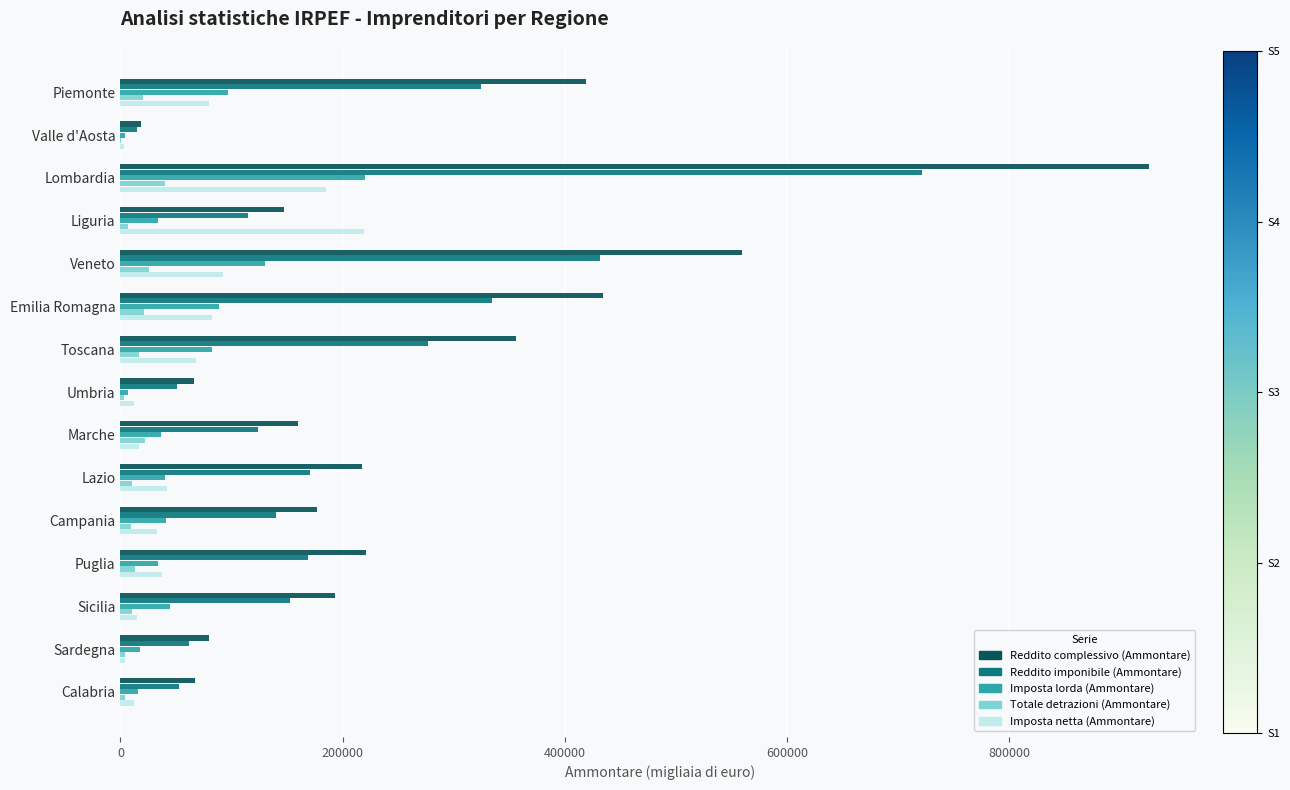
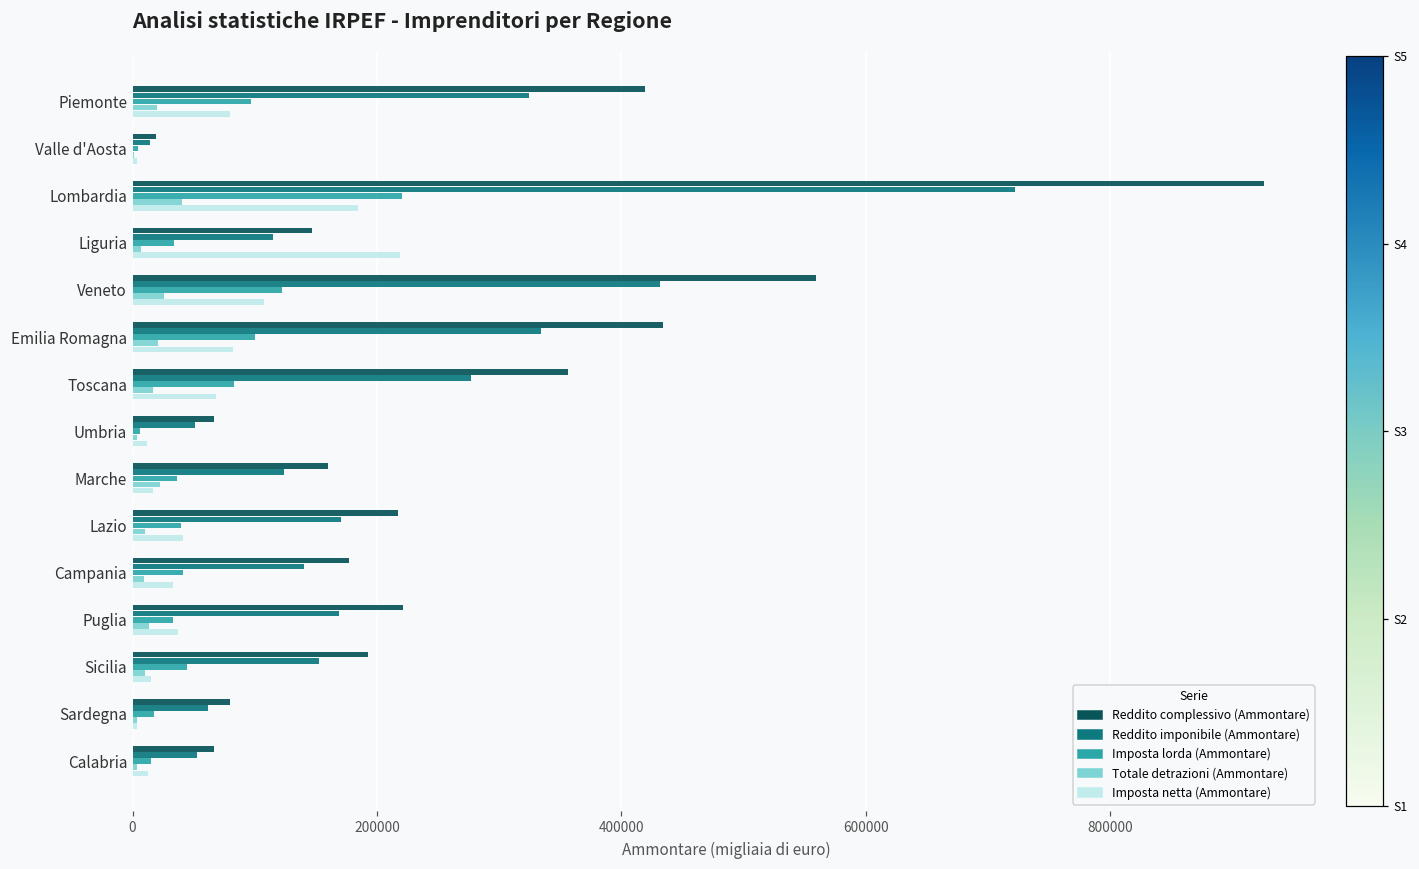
Imposta lorda (Ammontare), Veneto: 130000 -> 122000
Imposta netta (Ammontare), Veneto: 93000 -> 107000
Imposta lorda (Ammontare), Emilia Romagna: 88000 -> 100000
